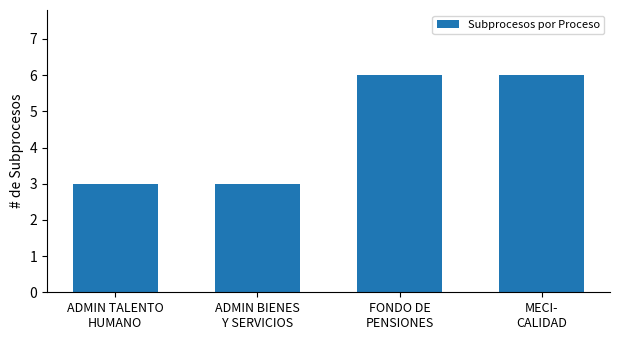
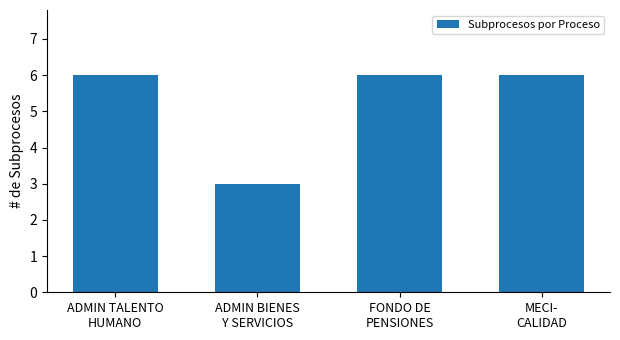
ADMIN TALENTO HUMANO: 3 -> 6
